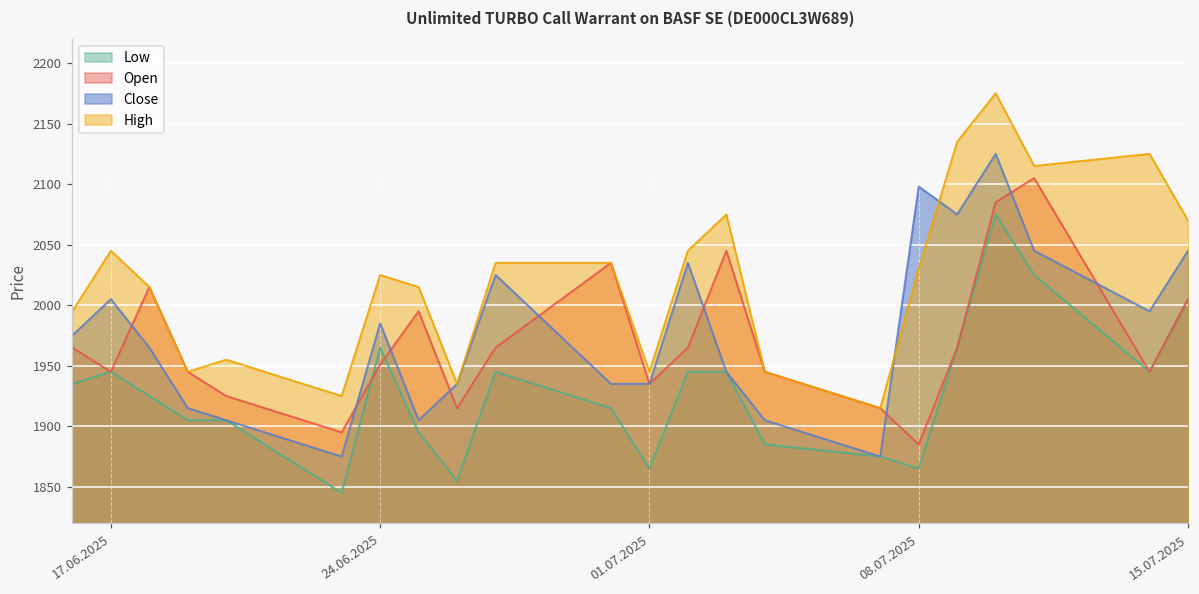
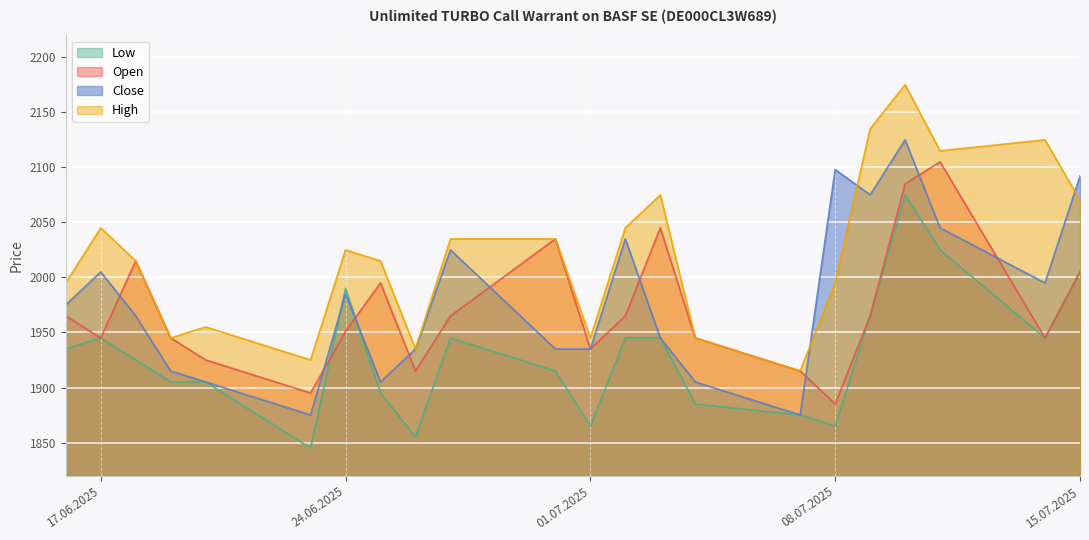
Low, 24.06.2025: 1965 -> 1990
High, 08.07.2025: 2030 -> 1995
Close, 15.07.2025: 2045 -> 2092
